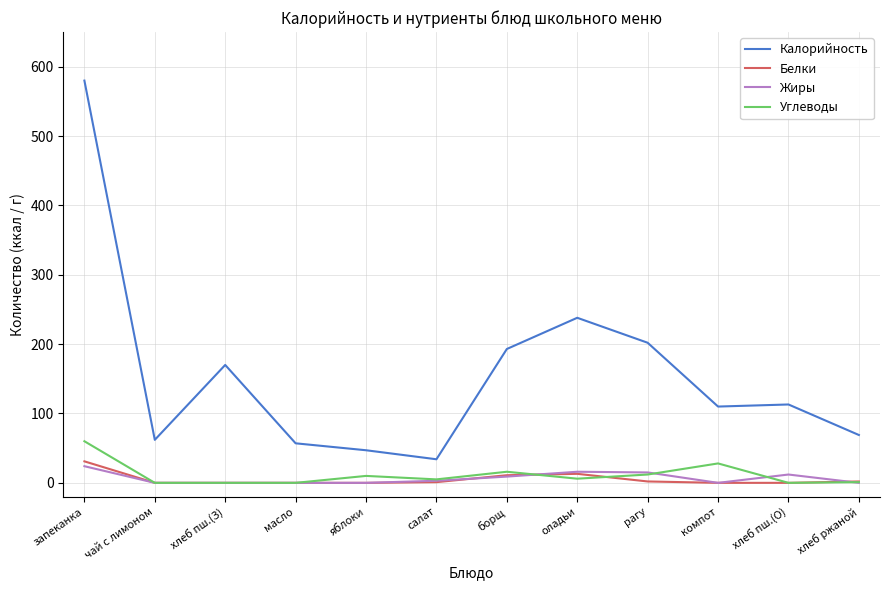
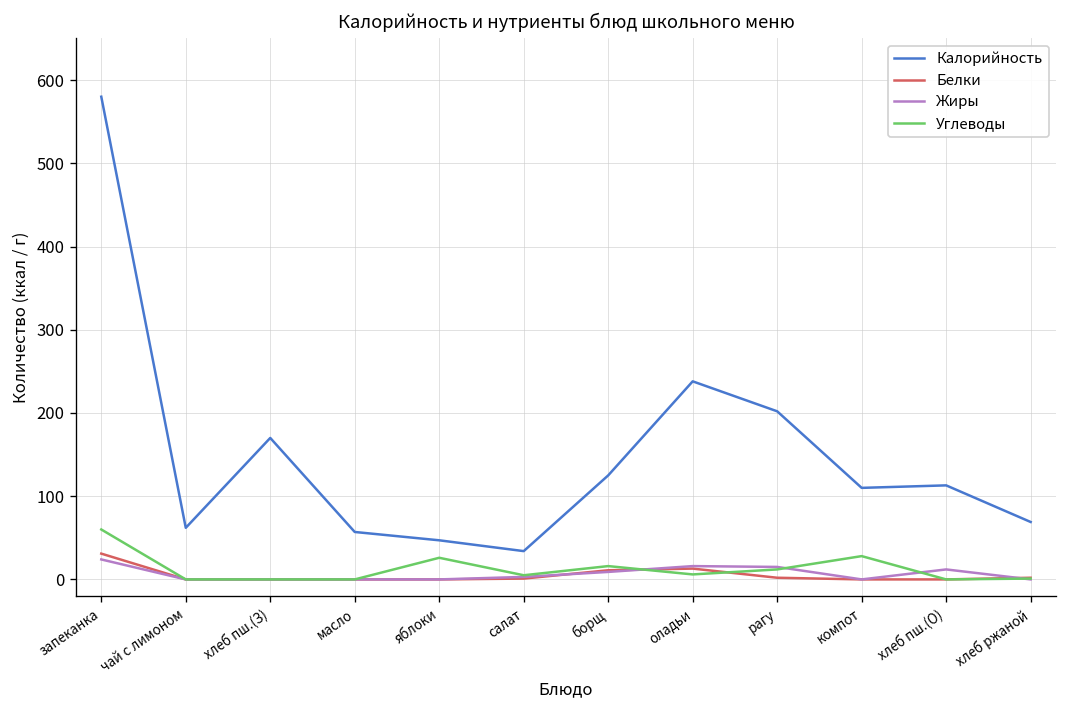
Углеводы, яблоки: 10 -> 30
Калорийность, борщ: 190 -> 130
